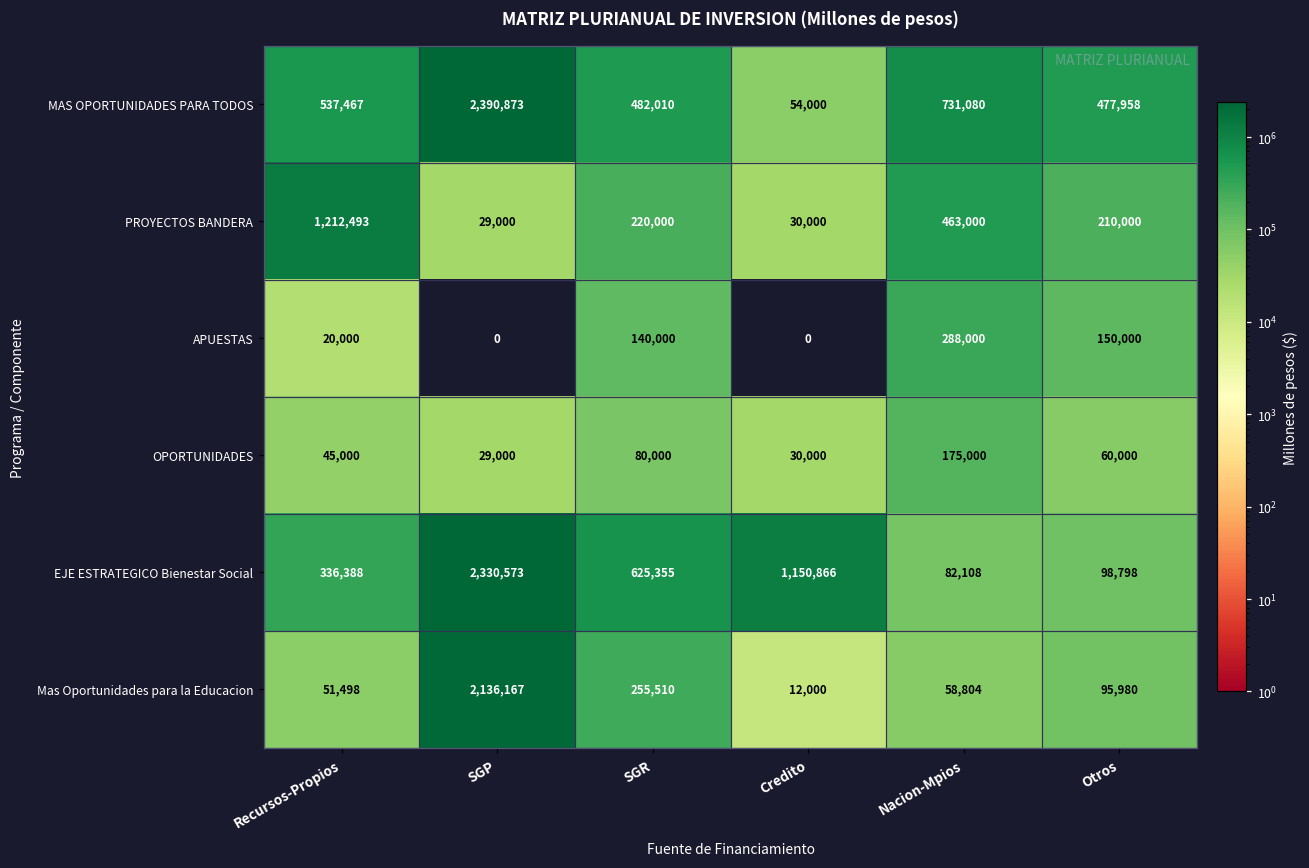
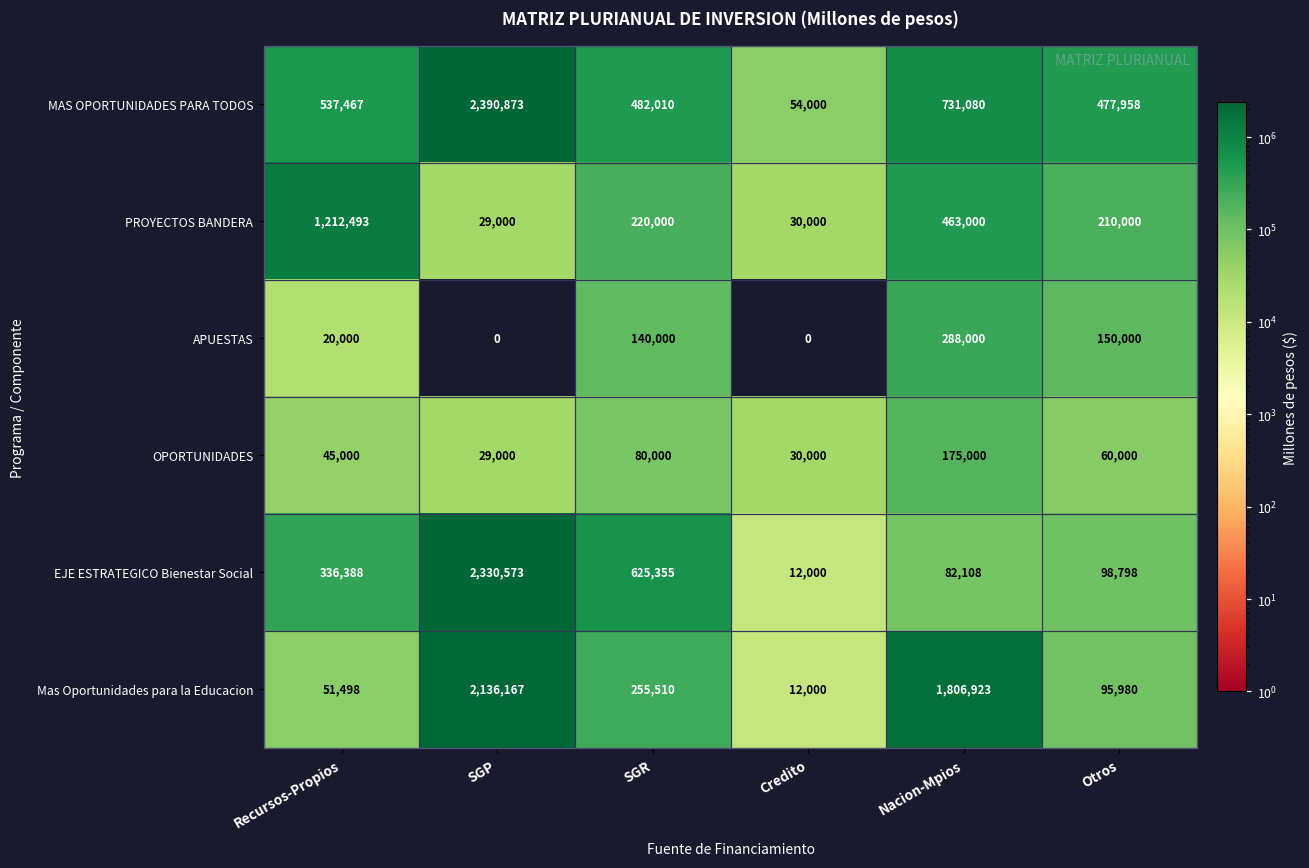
EJE ESTRATEGICO Bienestar Social, Credito: 1,150,866 -> 12,000
Mas Oportunidades para la Educacion, Nacion-Mpios: 58,804 -> 1,806,923
